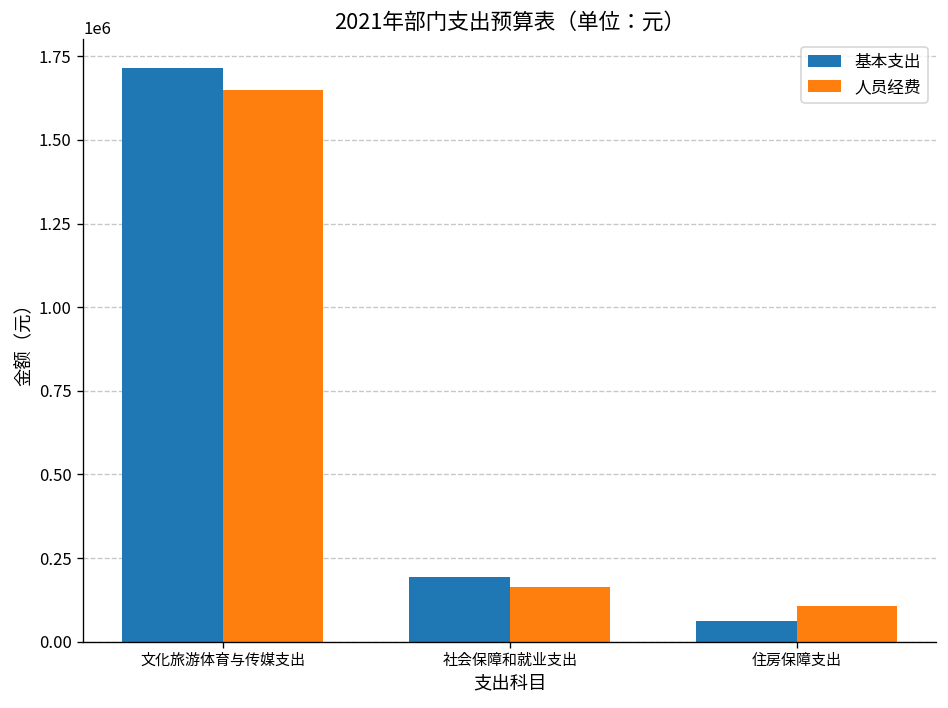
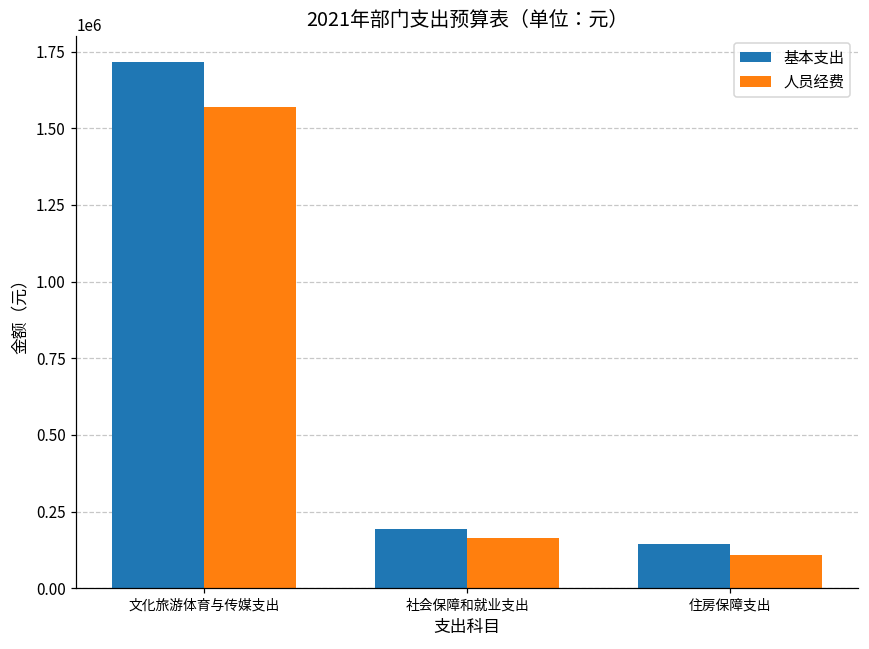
人员经费, 文化旅游体育与传媒支出: 1650000 -> 1570000
基本支出, 住房保障支出: 60000 -> 140000
